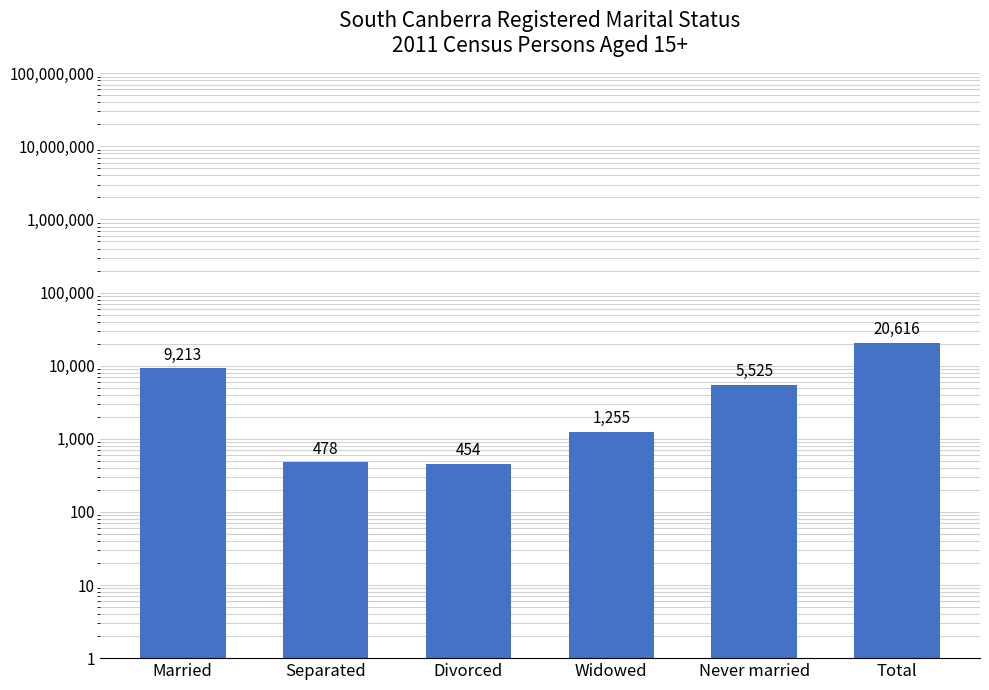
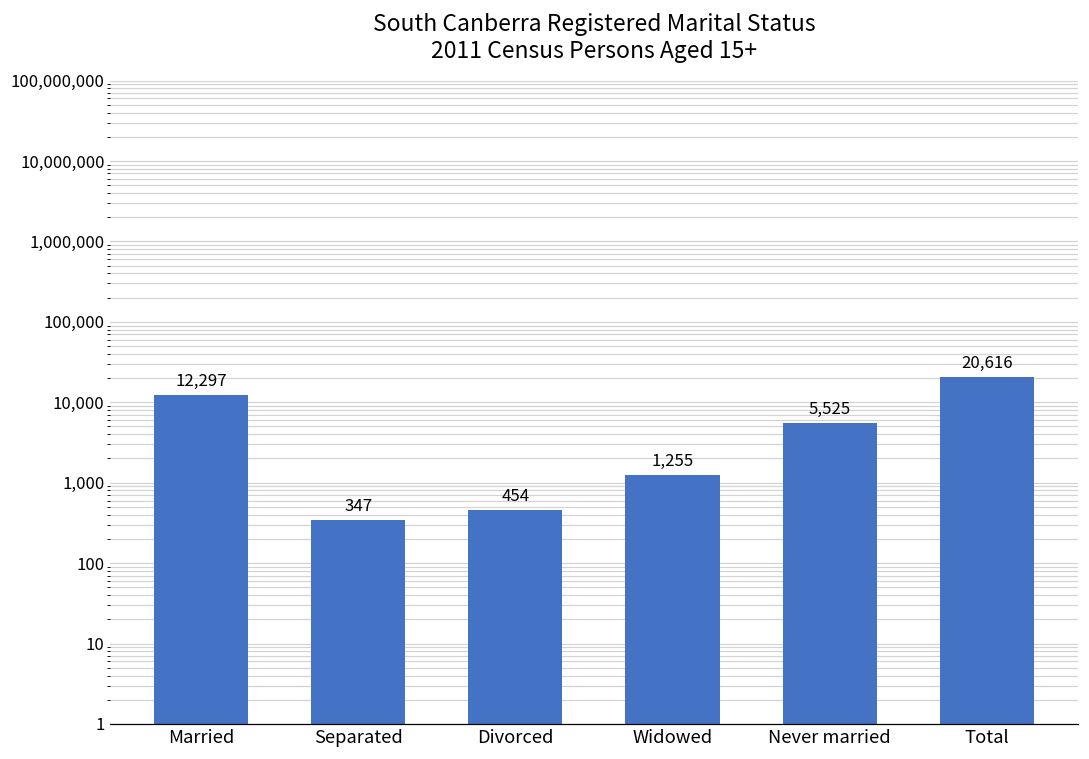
Married: 9,213 -> 12,297
Separated: 478 -> 347
